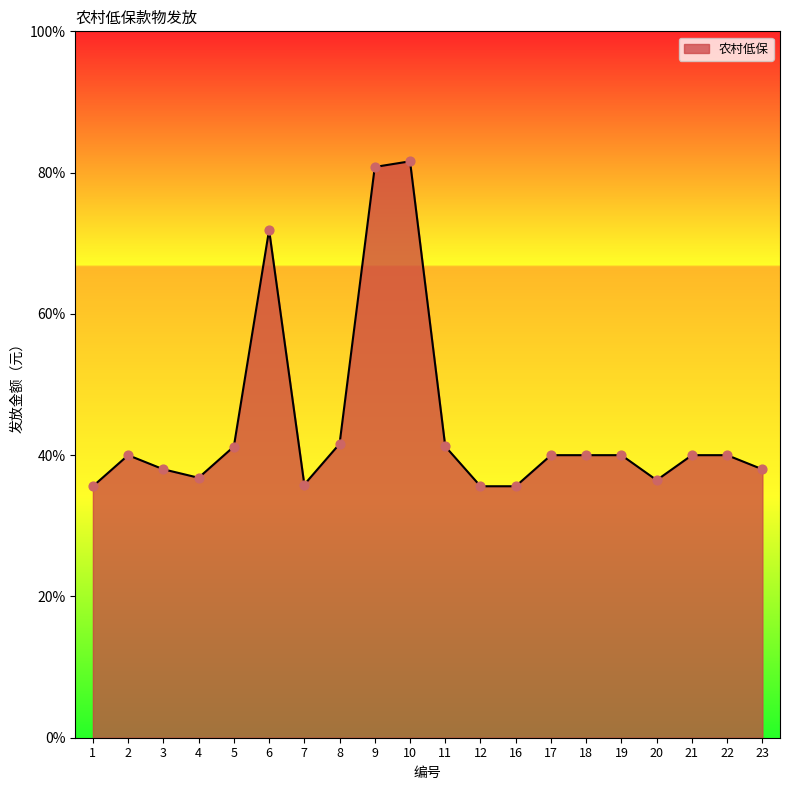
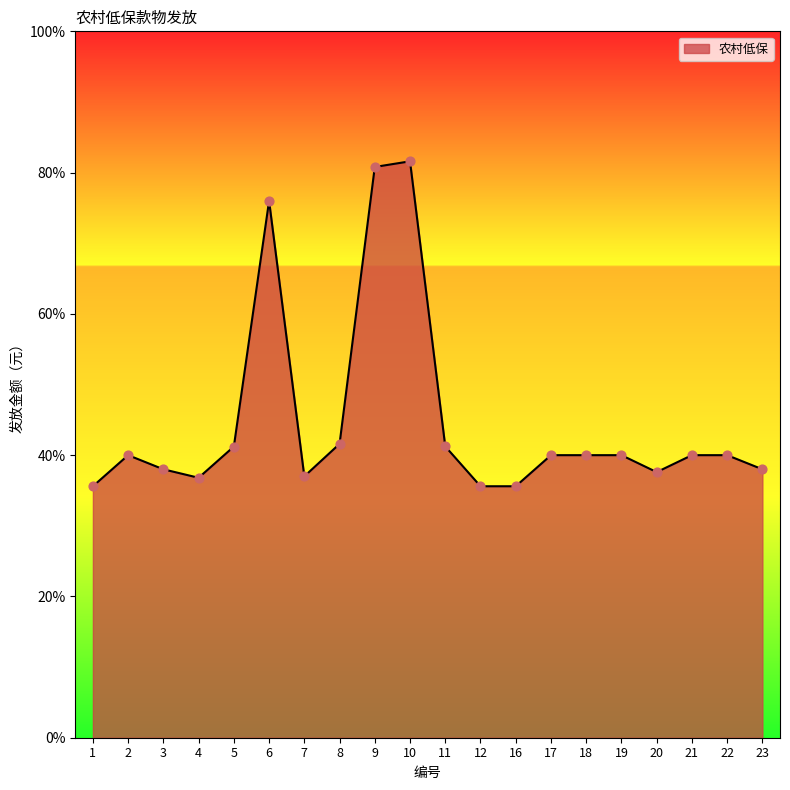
6: 72% -> 76%
7: 36% -> 37%
20: 36% -> 38%
